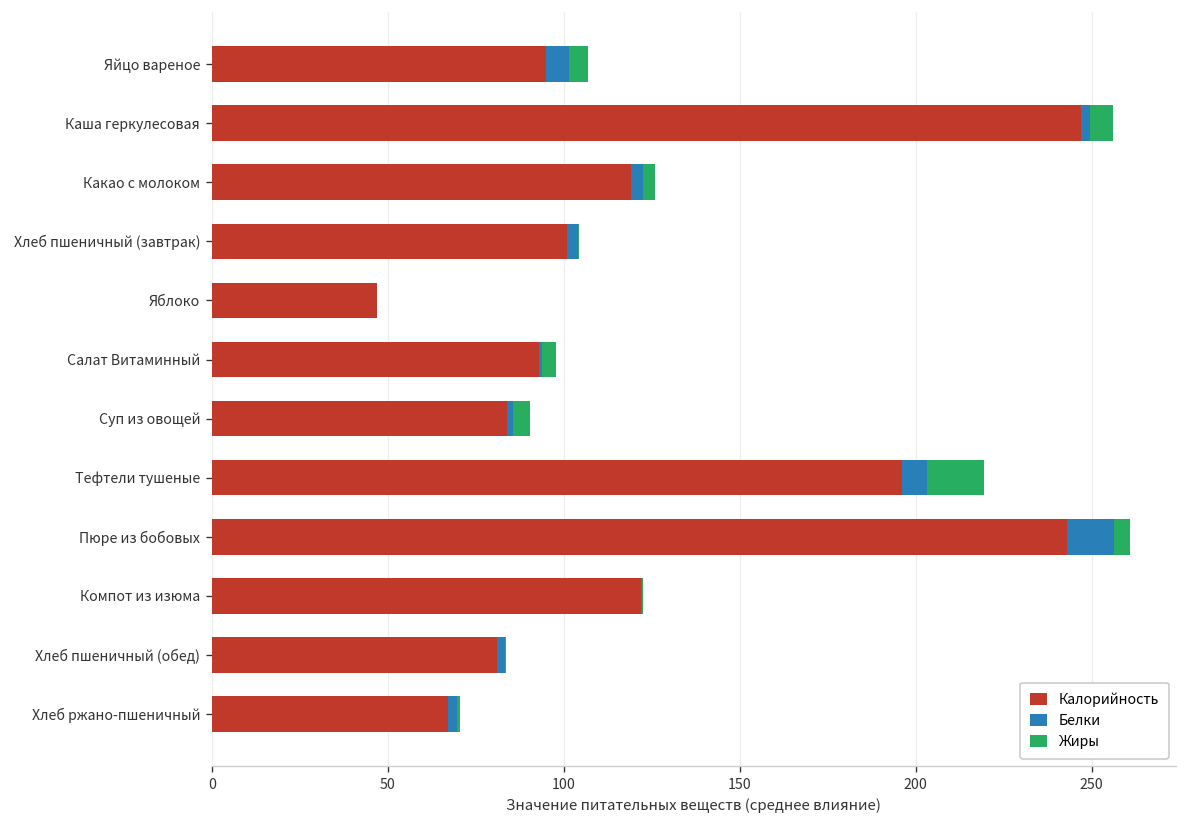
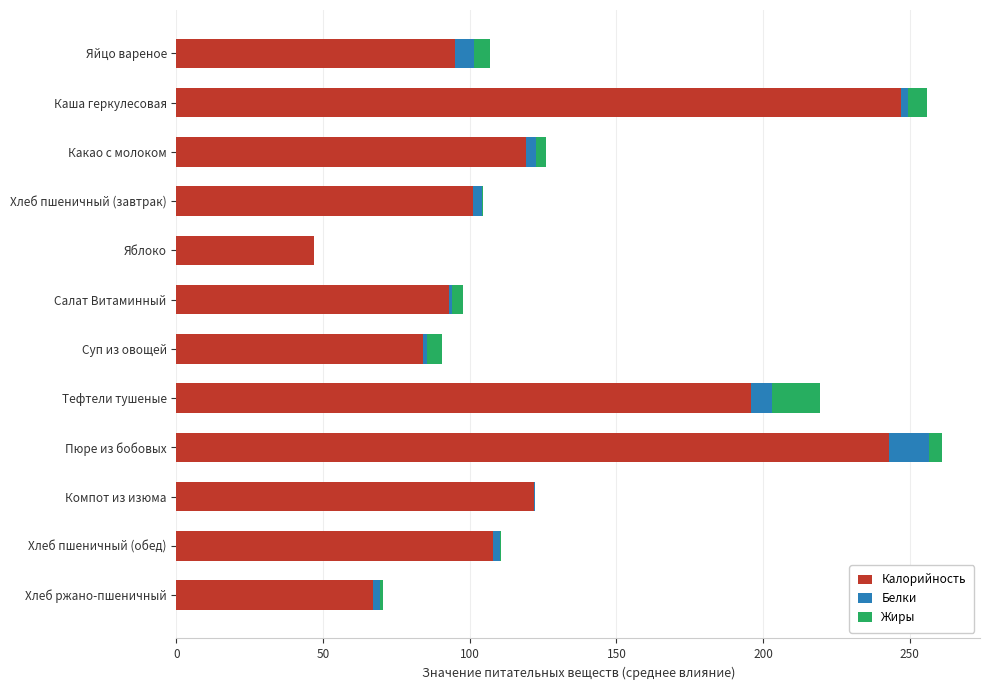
Калорийность, Хлеб пшеничный (обед): 81 -> 108
